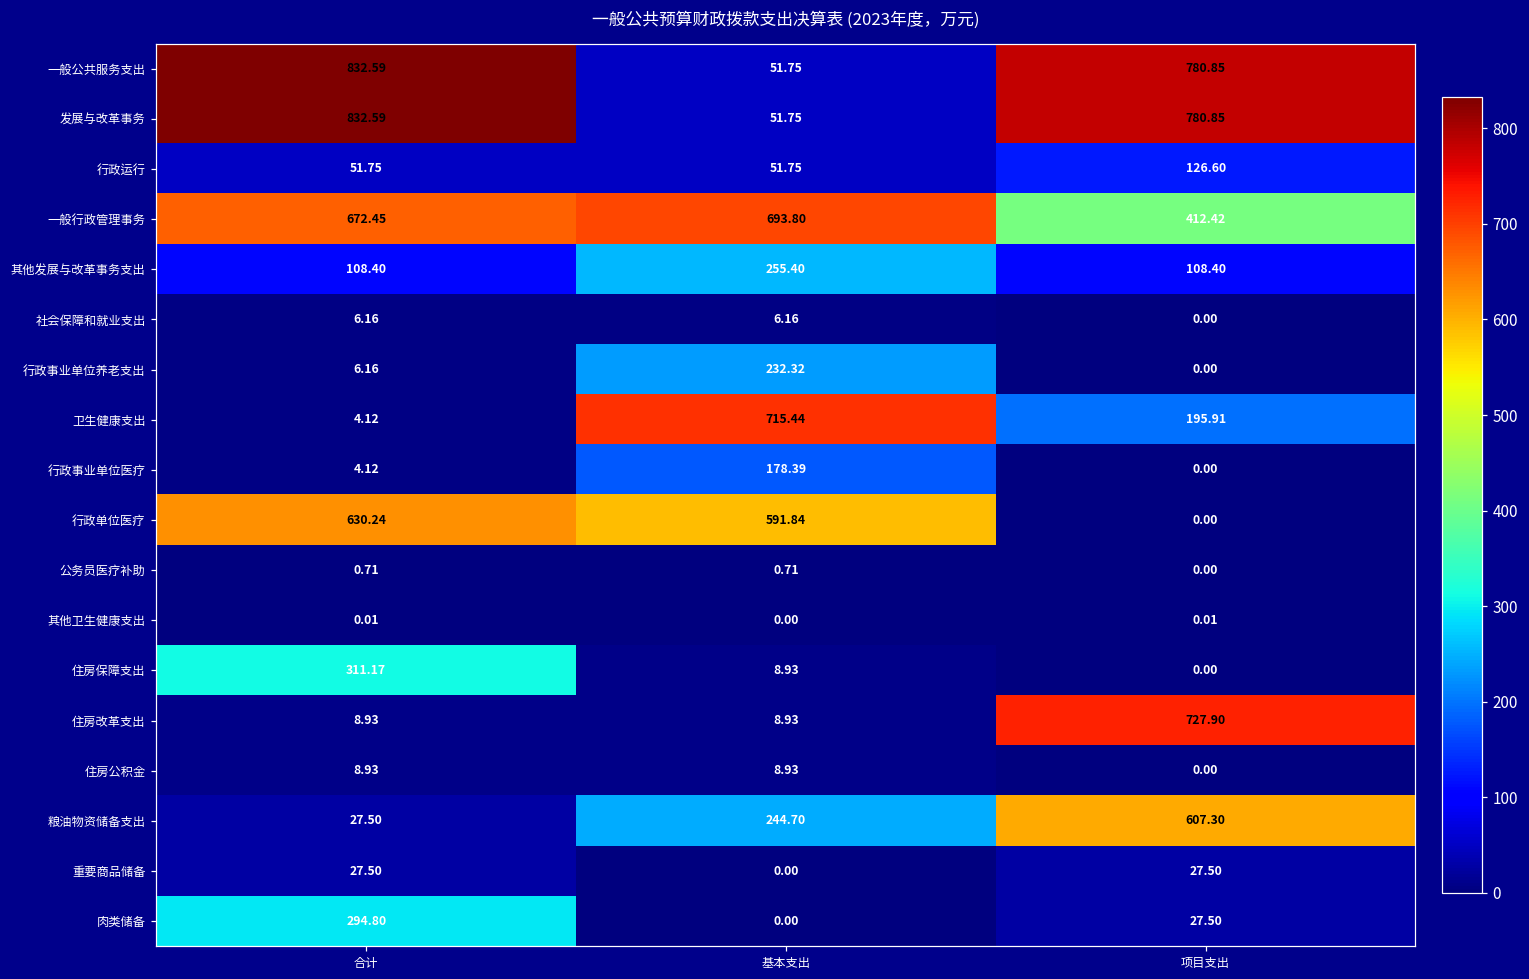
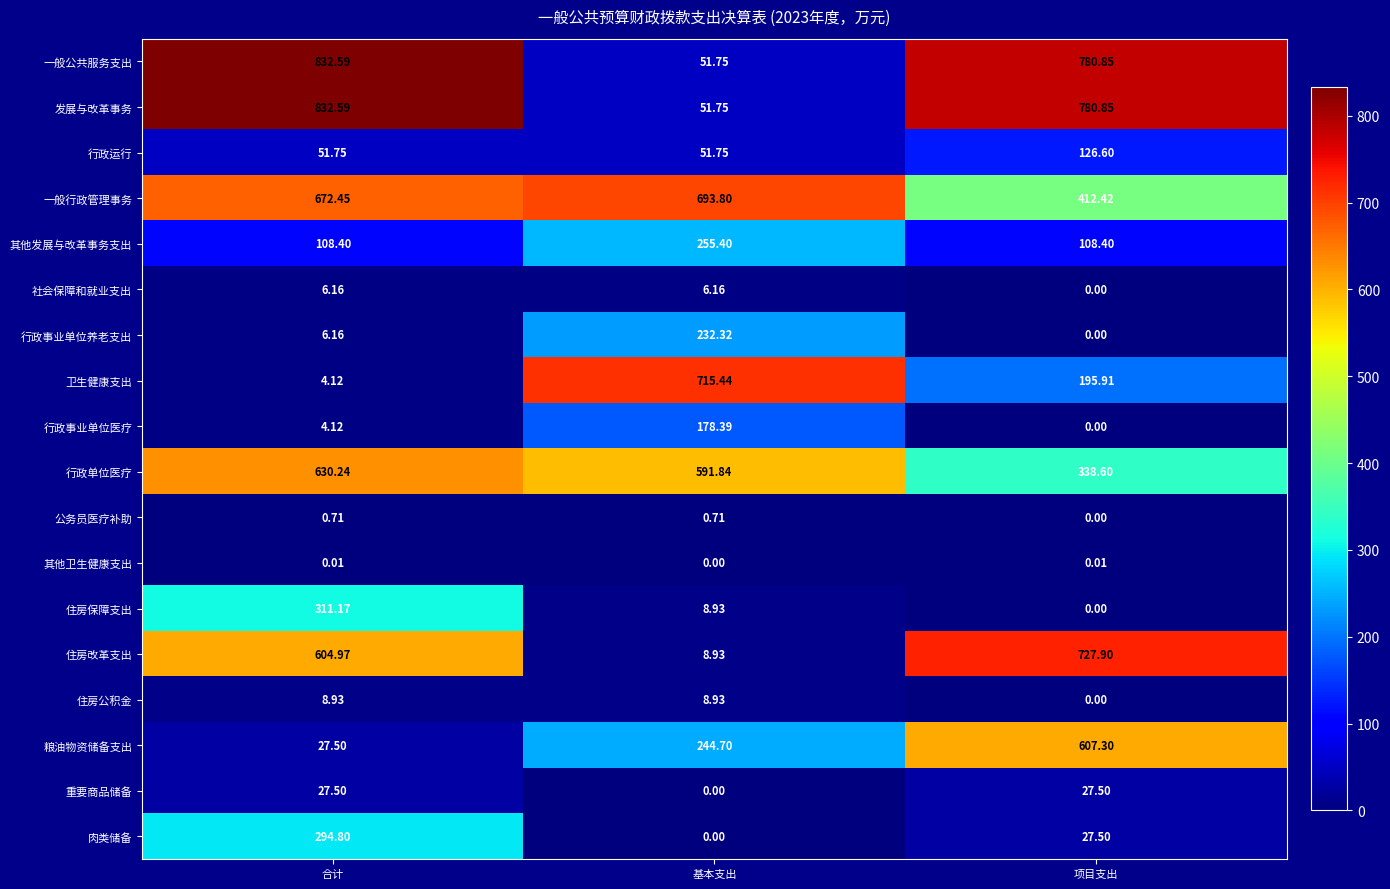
行政单位医疗, 项目支出: 0.00 -> 338.60
住房改革支出, 合计: 8.93 -> 604.97
